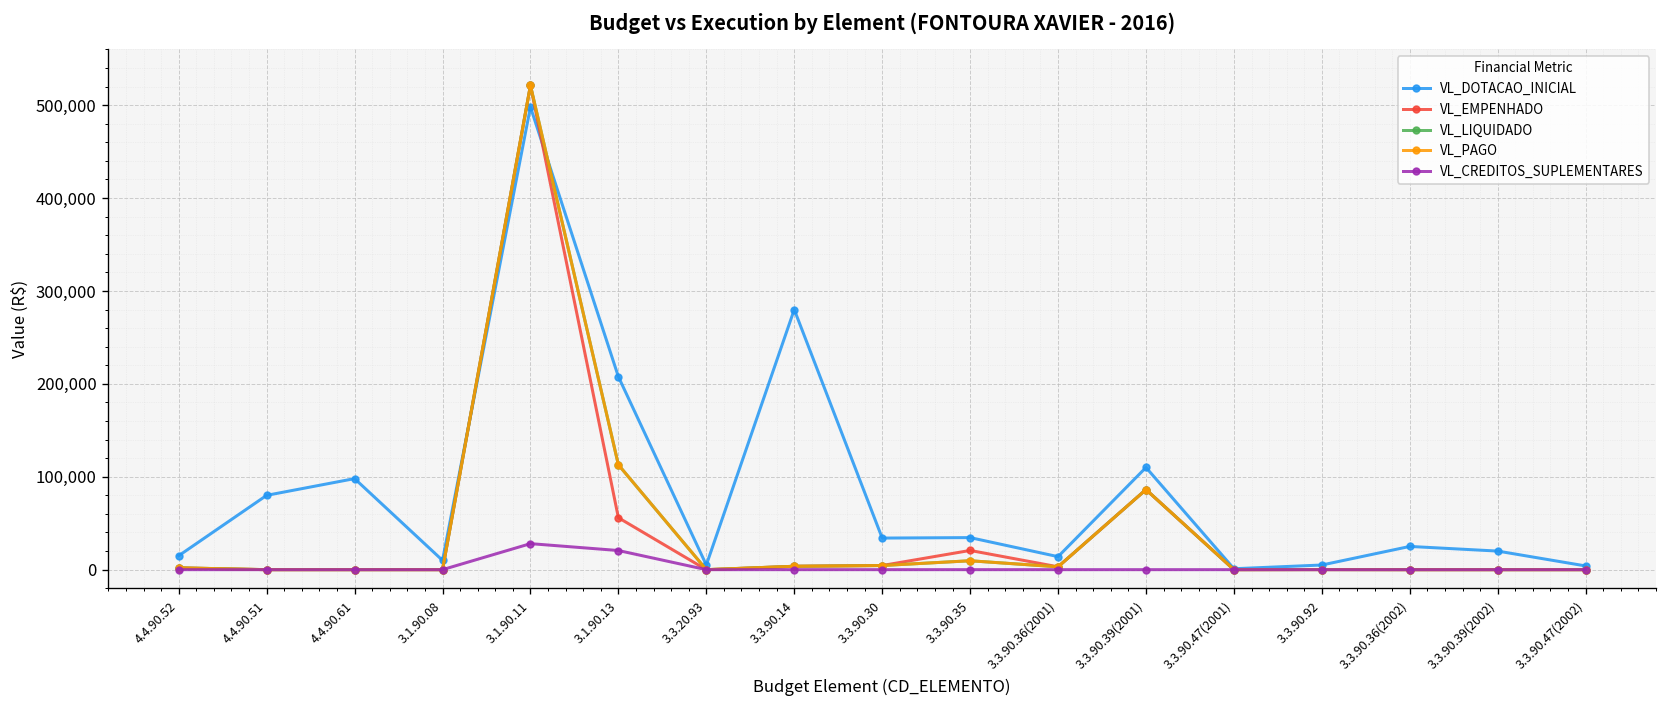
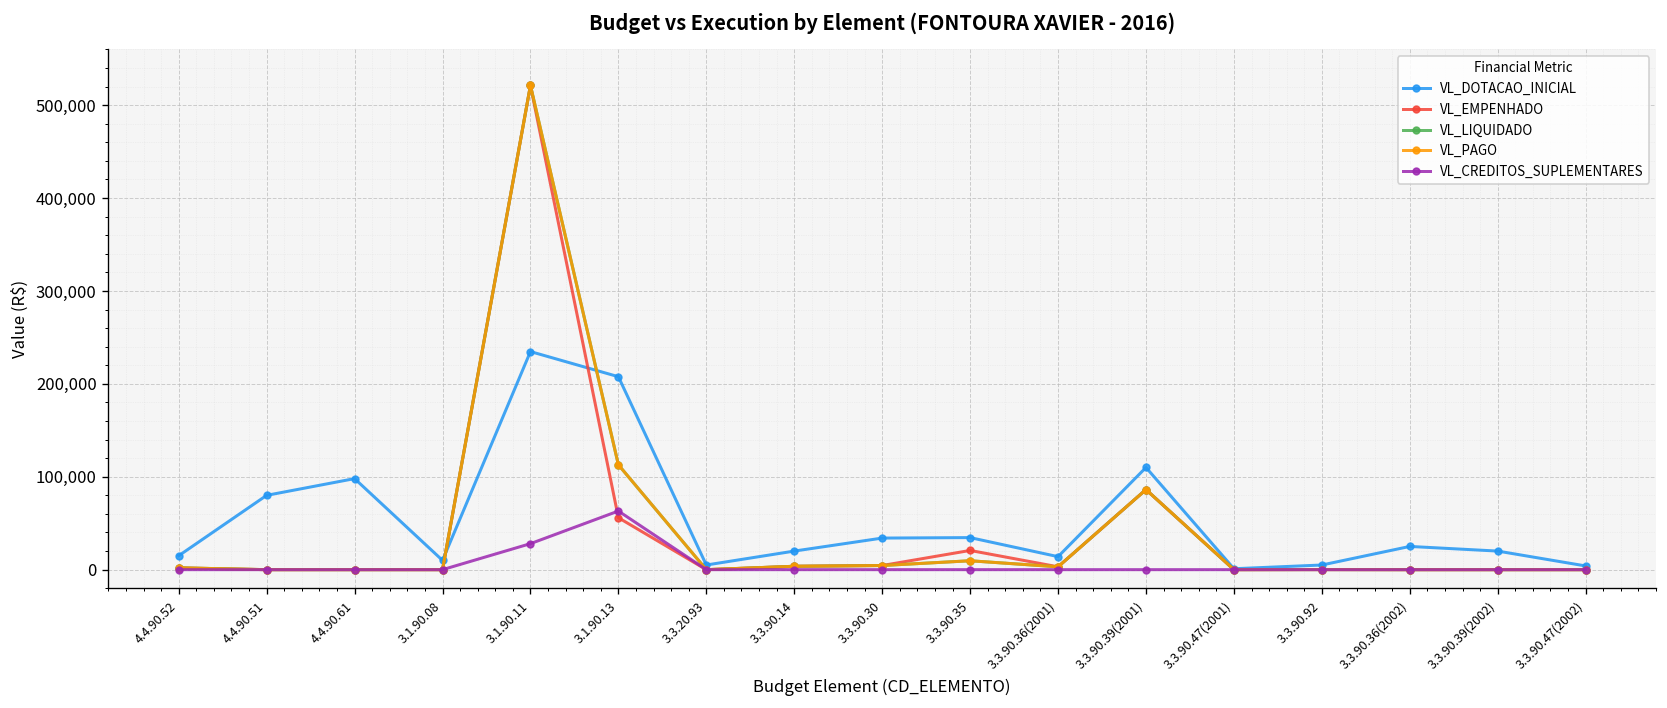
VL_DOTACAO_INICIAL, 3.1.90.11: 500,000 -> 230,000
VL_CREDITOS_SUPLEMENTARES, 3.1.90.13: 20,000 -> 60,000
VL_DOTACAO_INICIAL, 3.3.90.14: 280,000 -> 20,000
